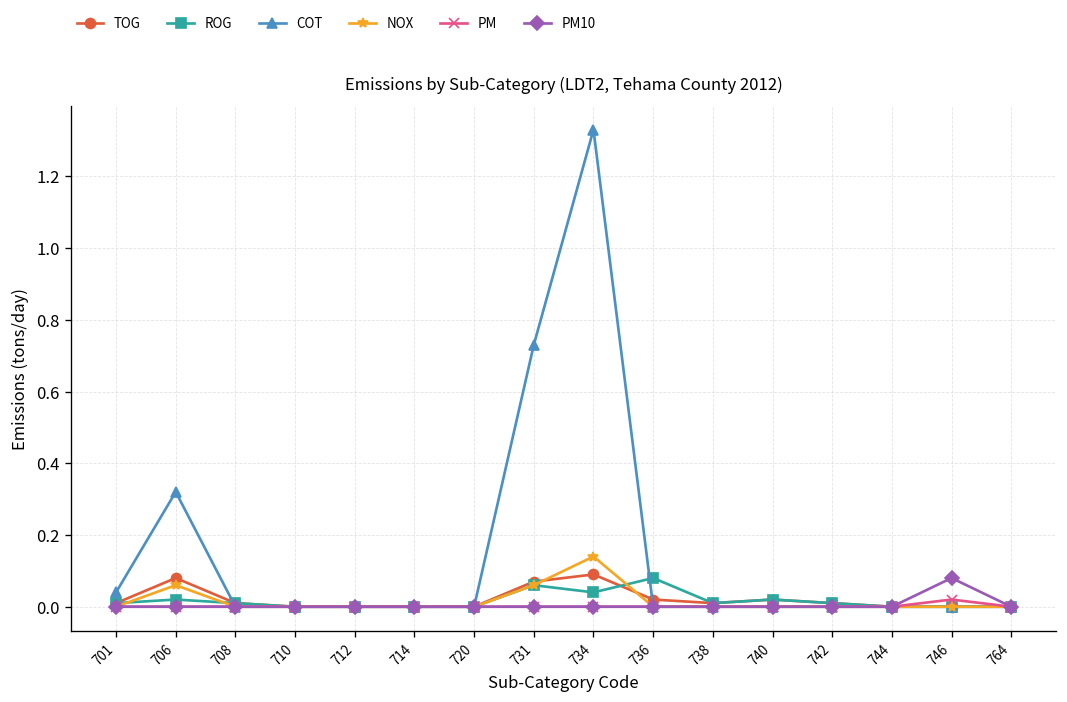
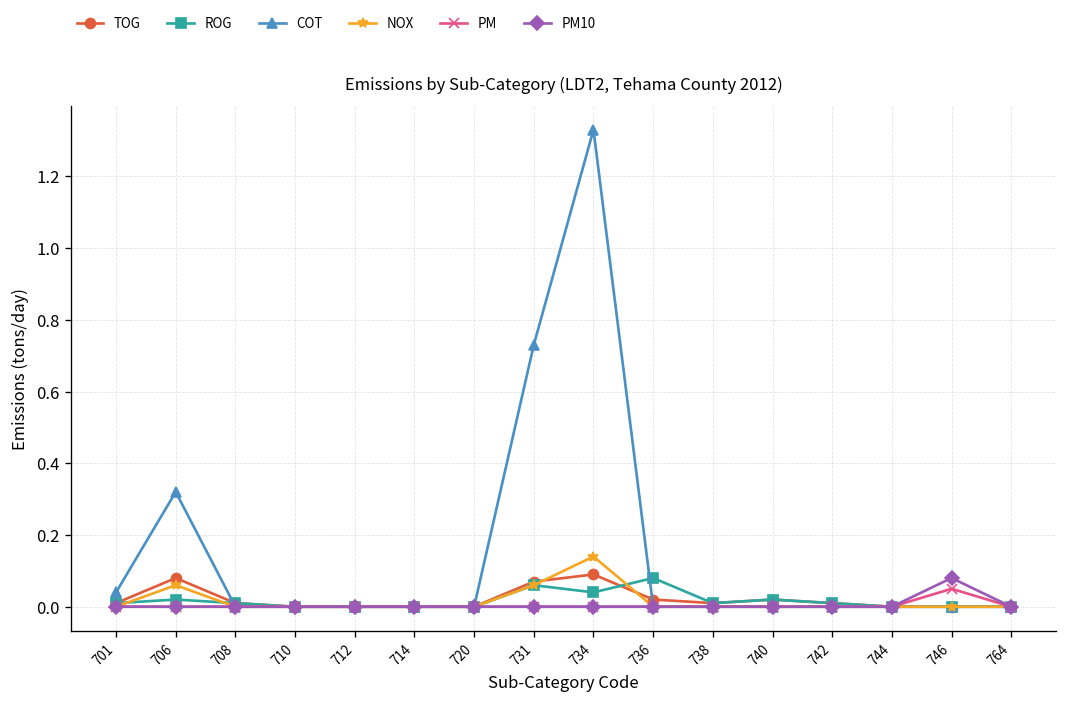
PM, 746: 0.02 -> 0.05
